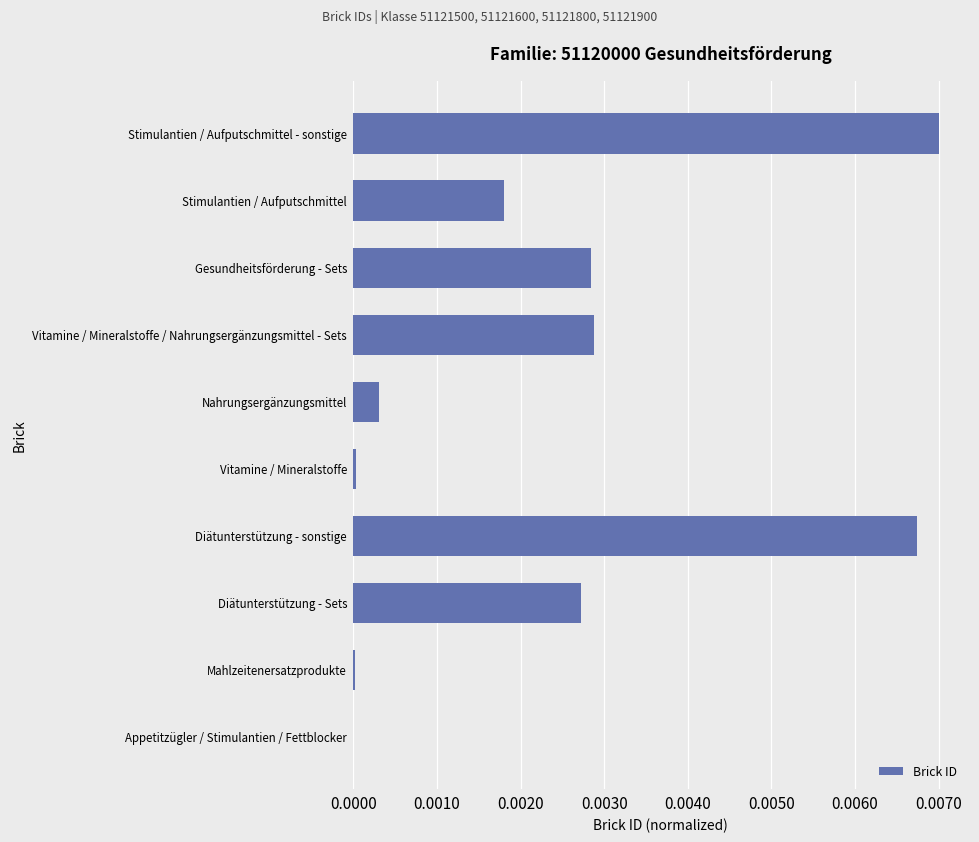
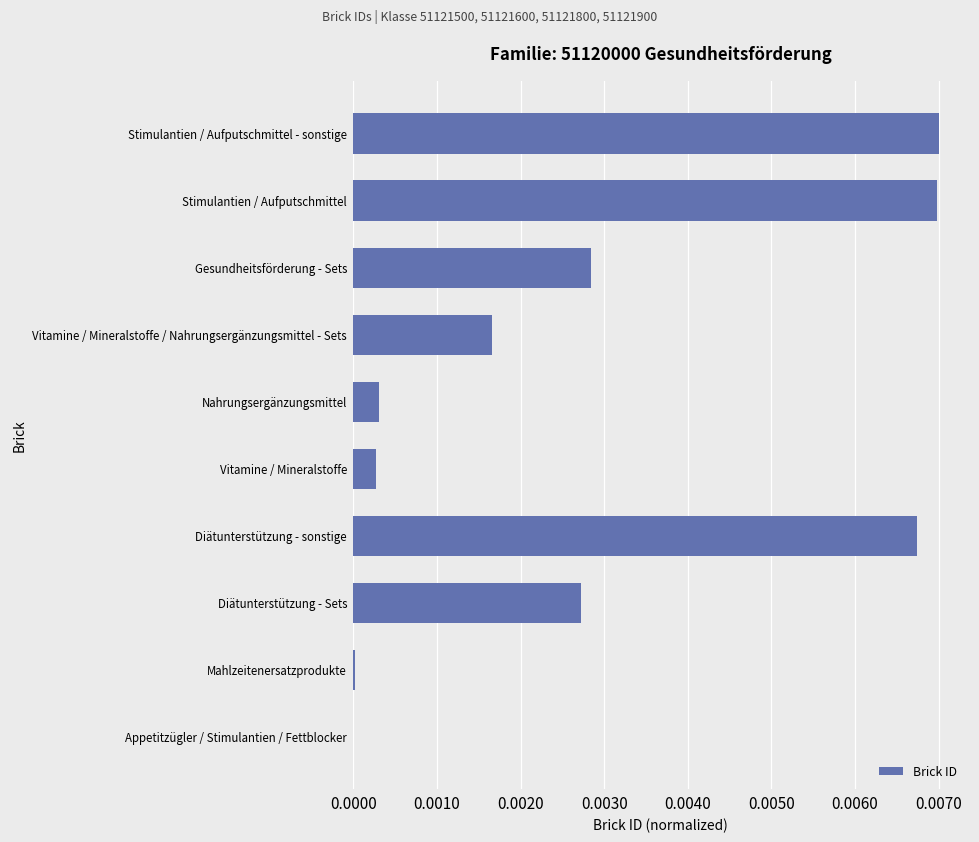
Stimulantien / Aufputschmittel: 0.0018 -> 0.0070
Vitamine / Mineralstoffe / Nahrungsergänzungsmittel - Sets: 0.0029 -> 0.0017
Vitamine / Mineralstoffe: 0.0000 -> 0.0003
